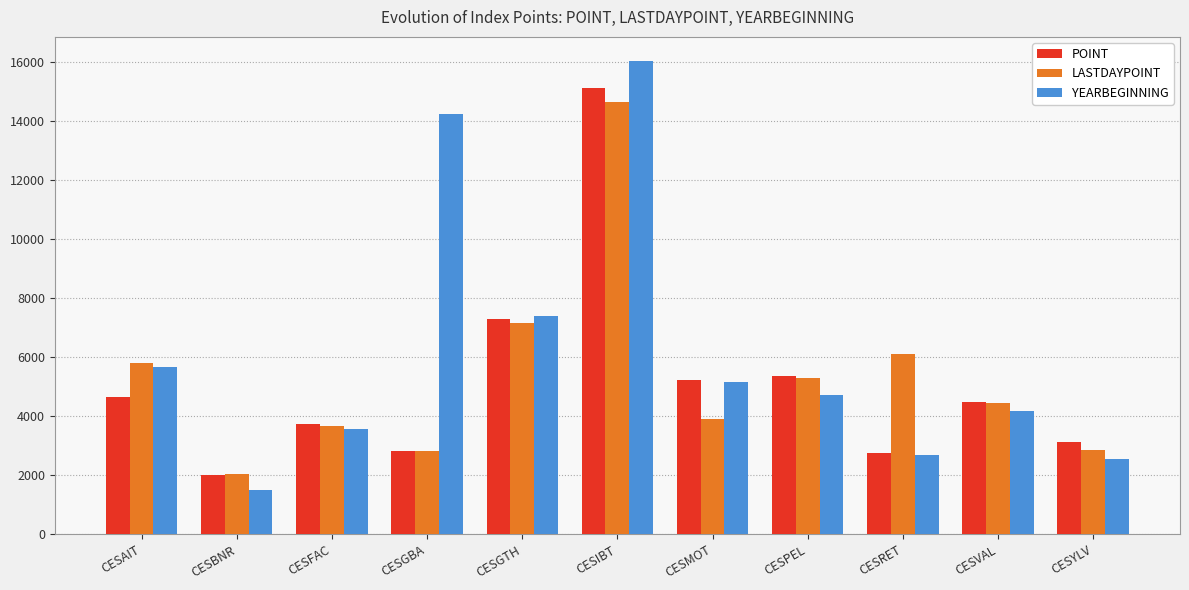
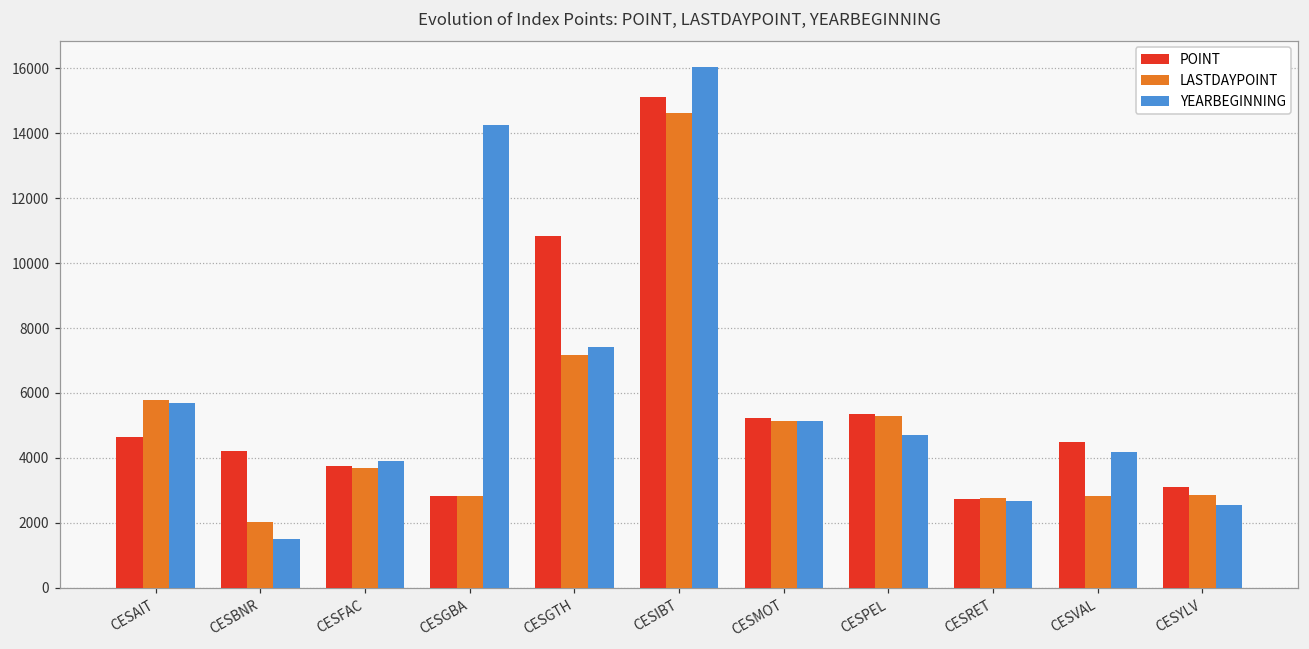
POINT, CESBNR: 2000 -> 4200
YEARBEGINNING, CESFAC: 3600 -> 3900
POINT, CESGTH: 7300 -> 10800
LASTDAYPOINT, CESMOT: 3900 -> 5100
LASTDAYPOINT, CESRET: 6100 -> 2700
LASTDAYPOINT, CESVAL: 4500 -> 2800
